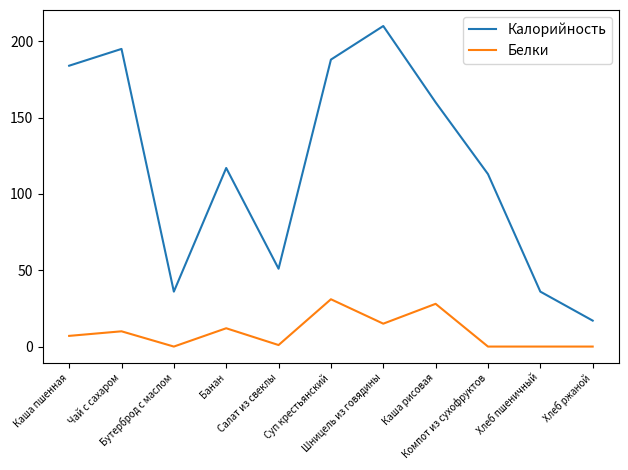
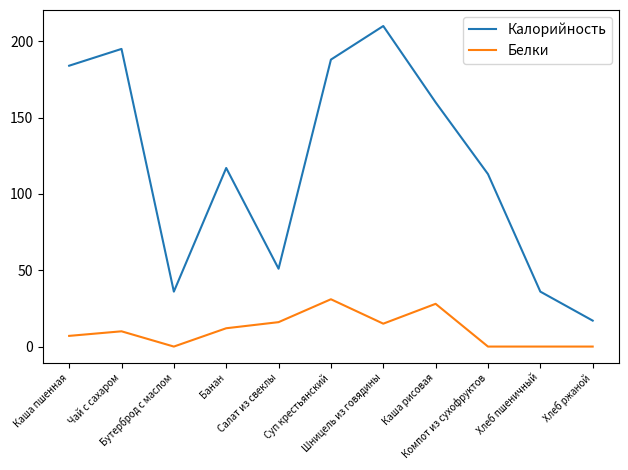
Белки, Салат из свеклы: 1 -> 16
